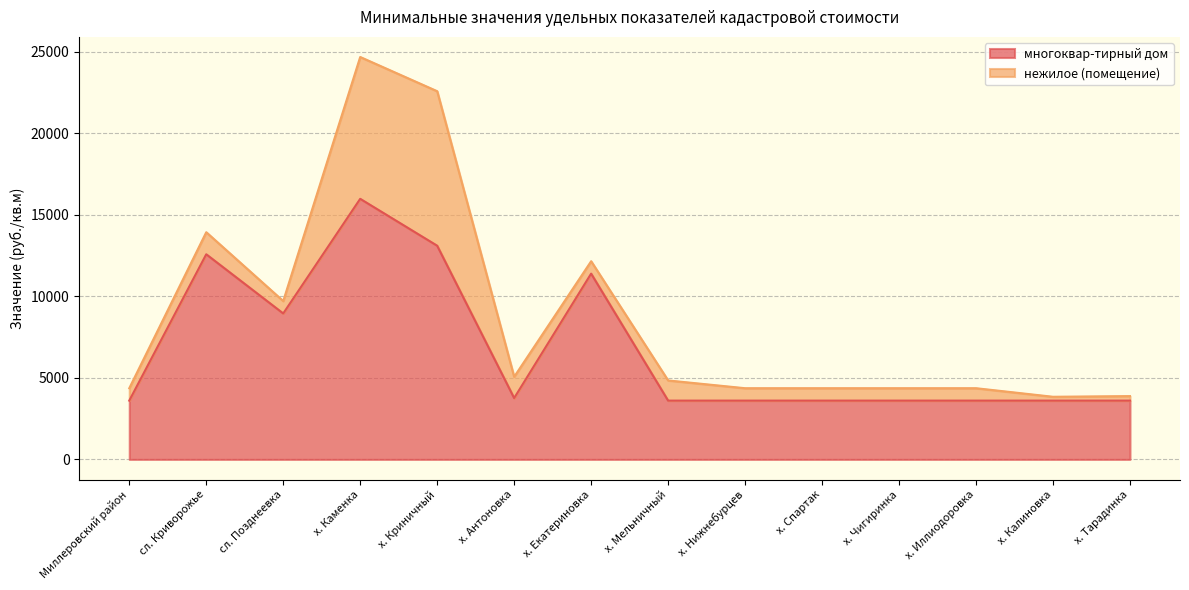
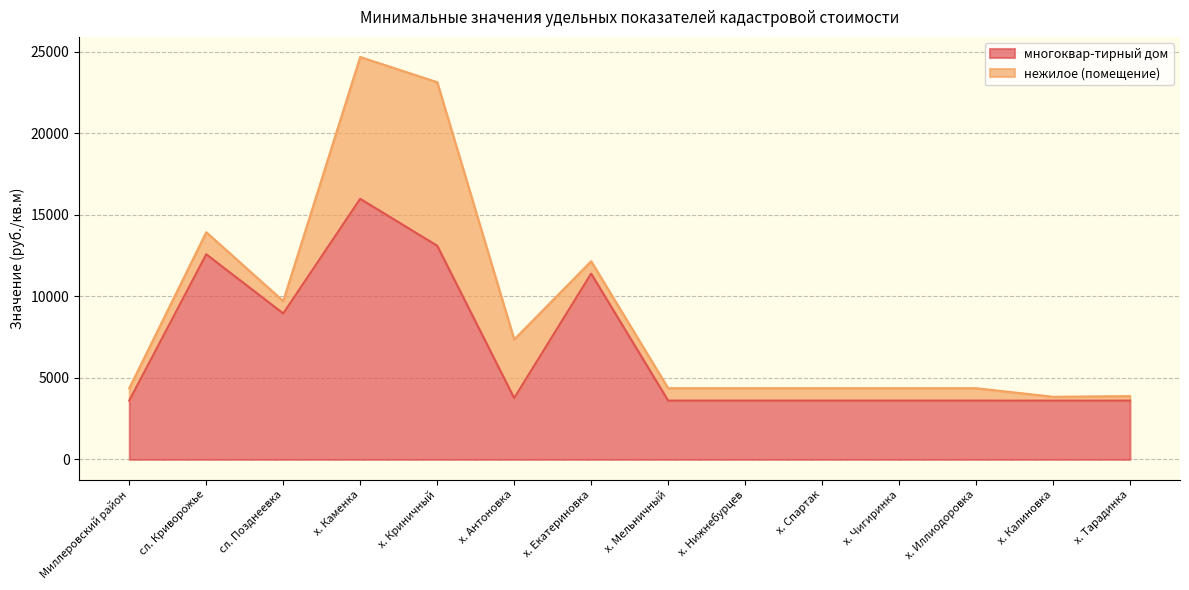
нежилое (помещение), х. Криничный: 9500 -> 10000
нежилое (помещение), х. Антоновка: 1300 -> 3600
нежилое (помещение), х. Мельничный: 1200 -> 800
